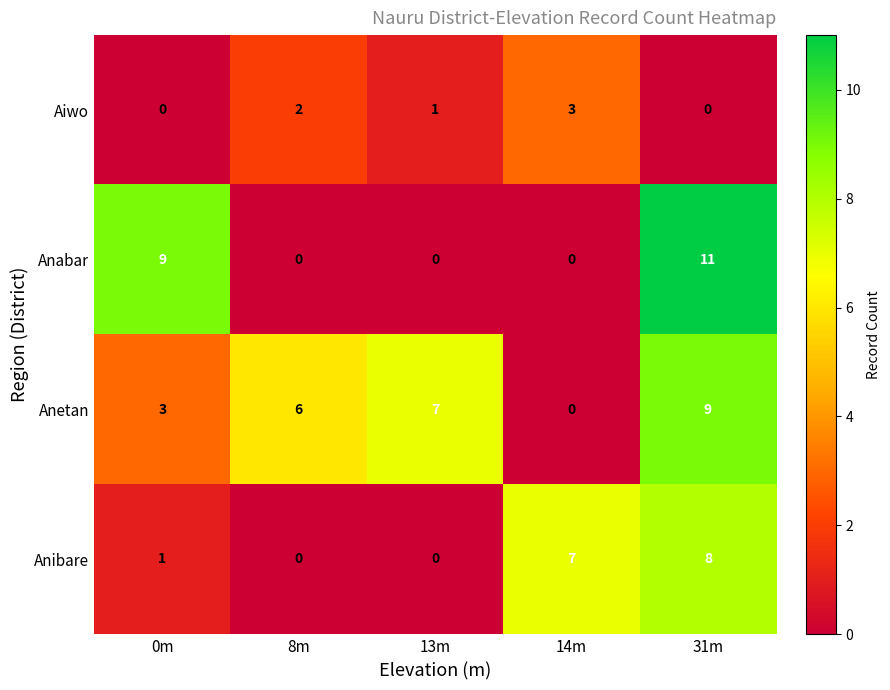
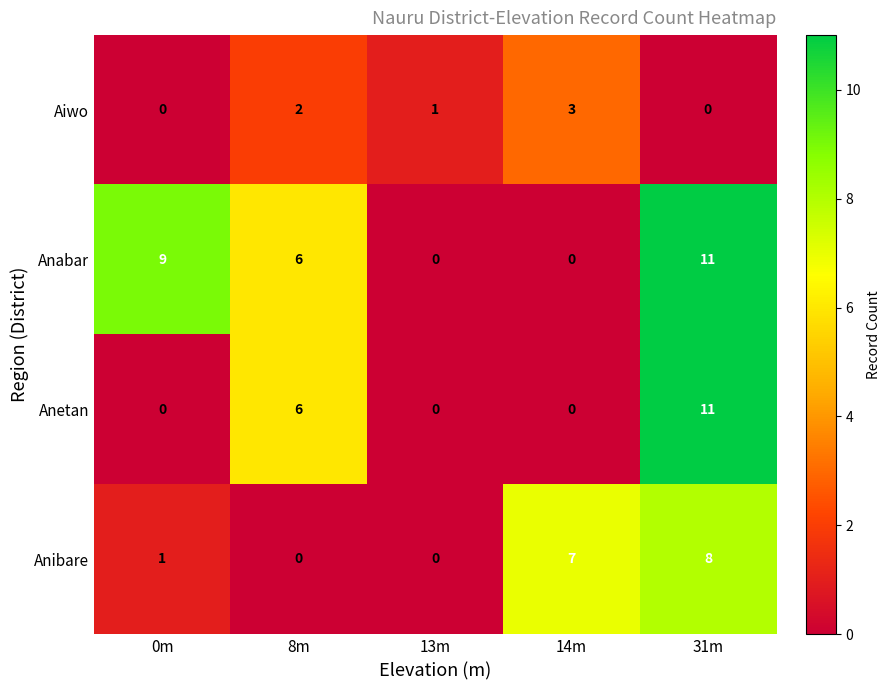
Anabar, 8m: 0 -> 6
Anetan, 0m: 3 -> 0
Anetan, 13m: 7 -> 0
Anetan, 31m: 9 -> 11
